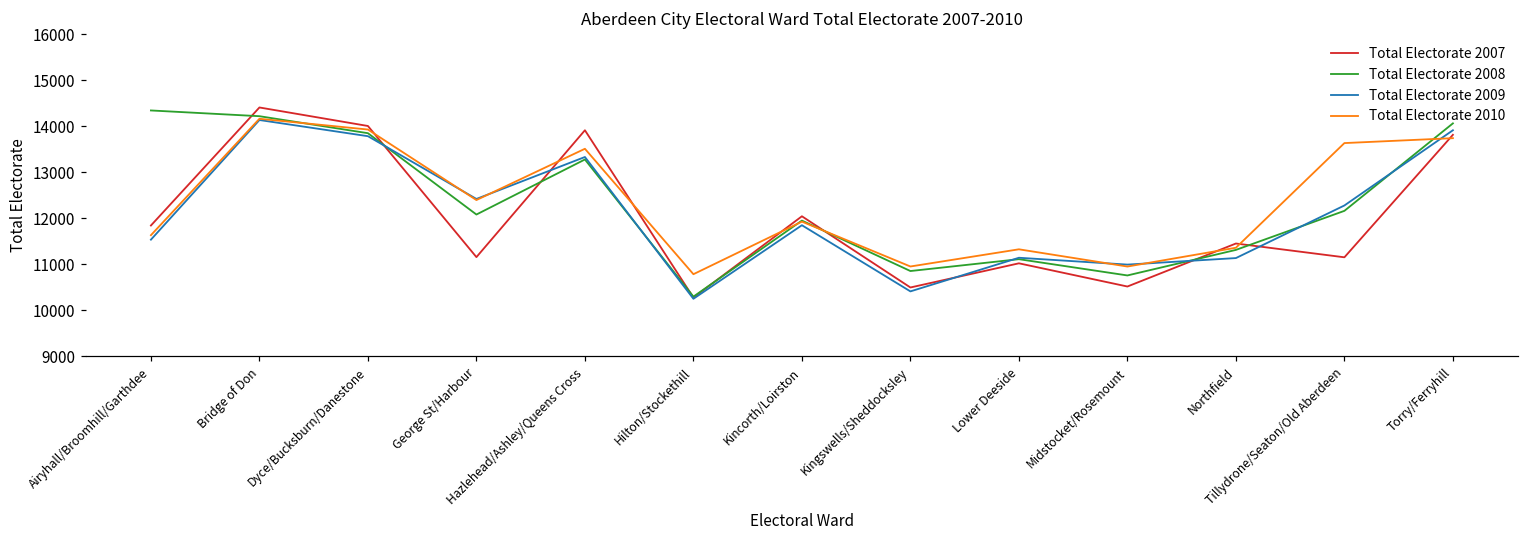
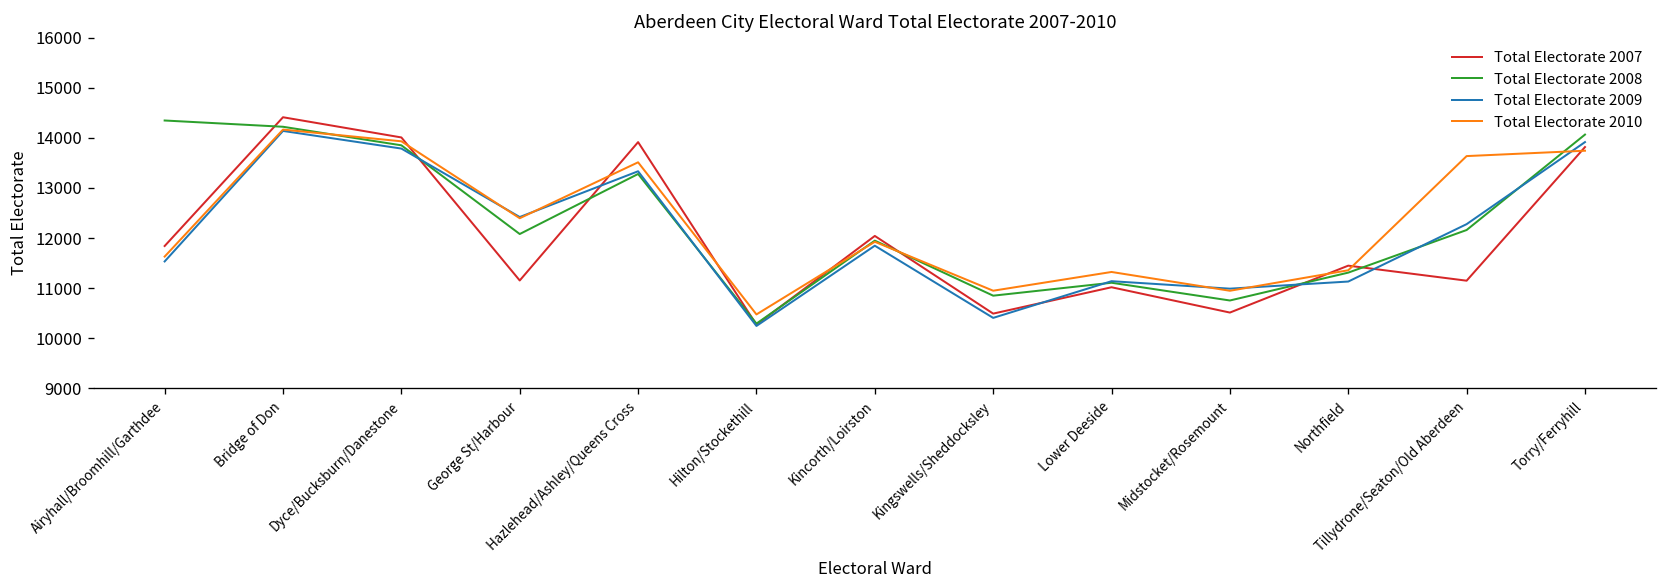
Total Electorate 2010, Hilton/Stockethill: 10800 -> 10500
